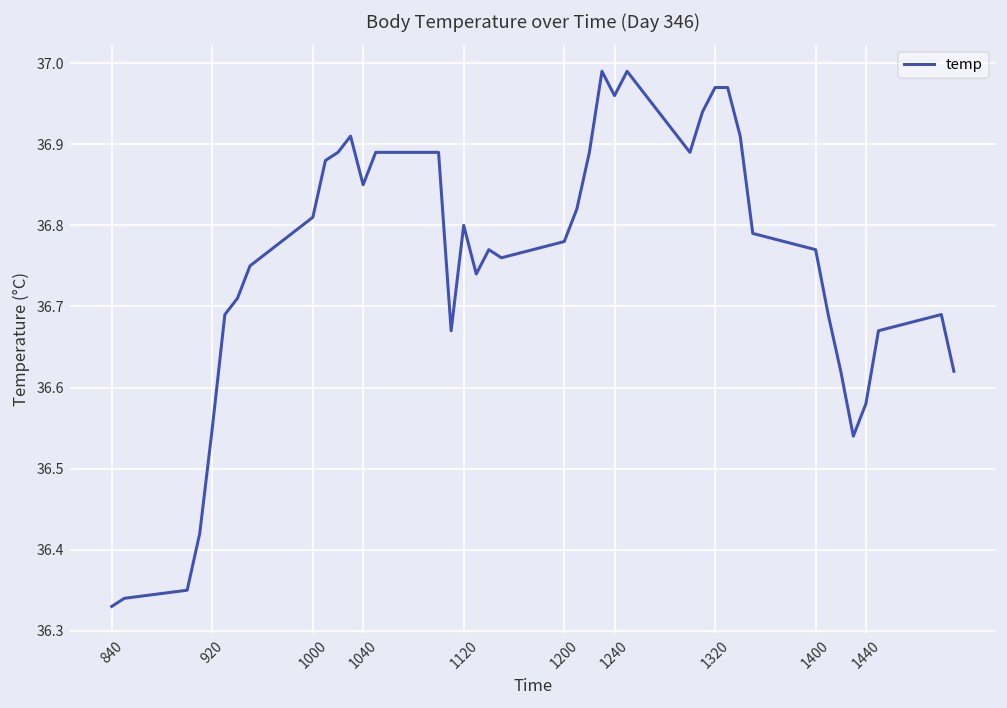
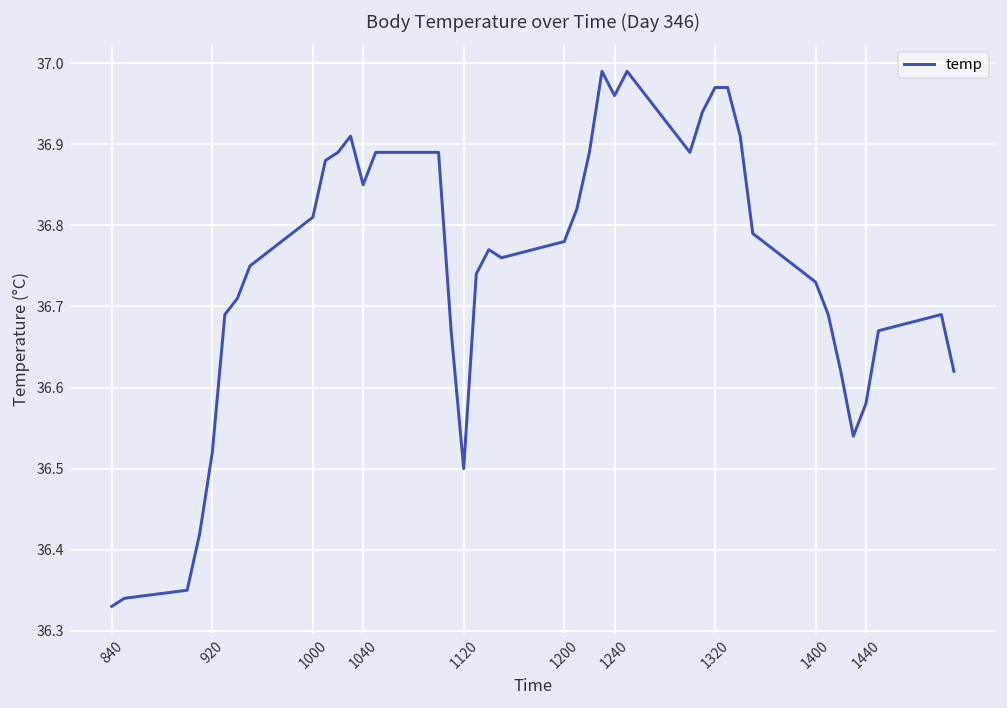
920: 36.55 -> 36.52
1120: 36.8 -> 36.5
1400: 36.77 -> 36.73
